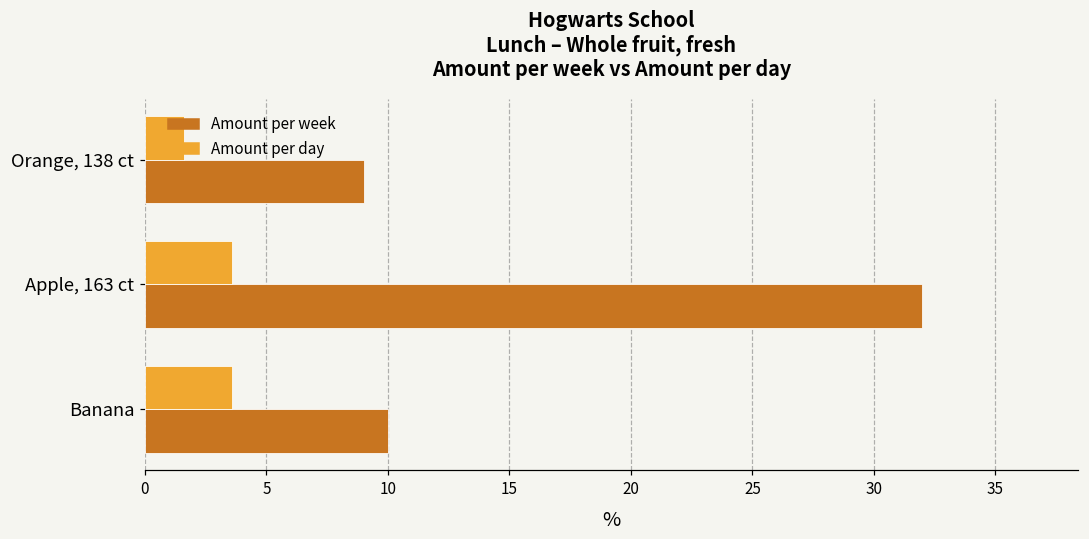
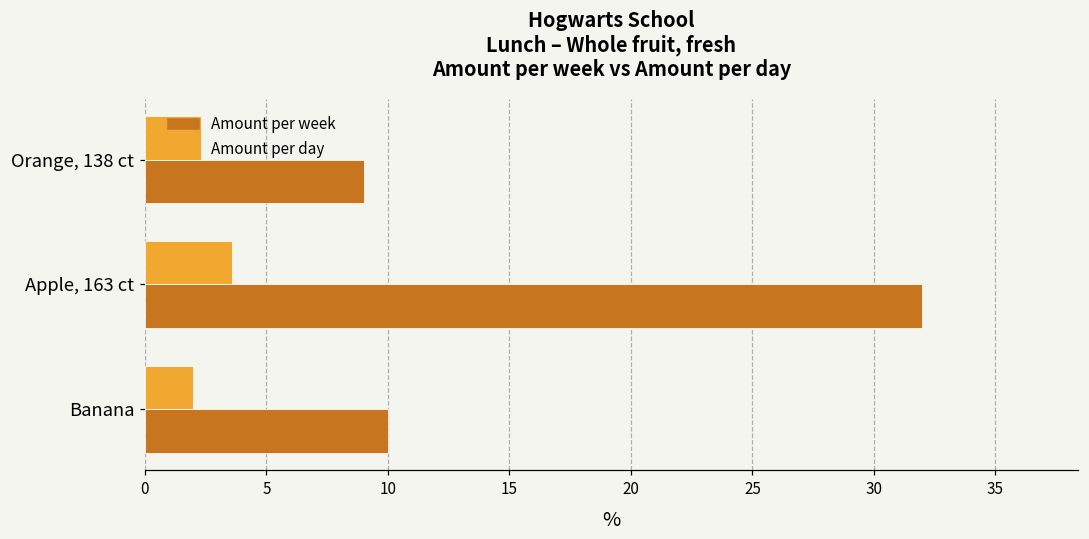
Amount per day, Orange, 138 ct: 1.6 -> 2.3
Amount per day, Banana: 3.6 -> 2.0
